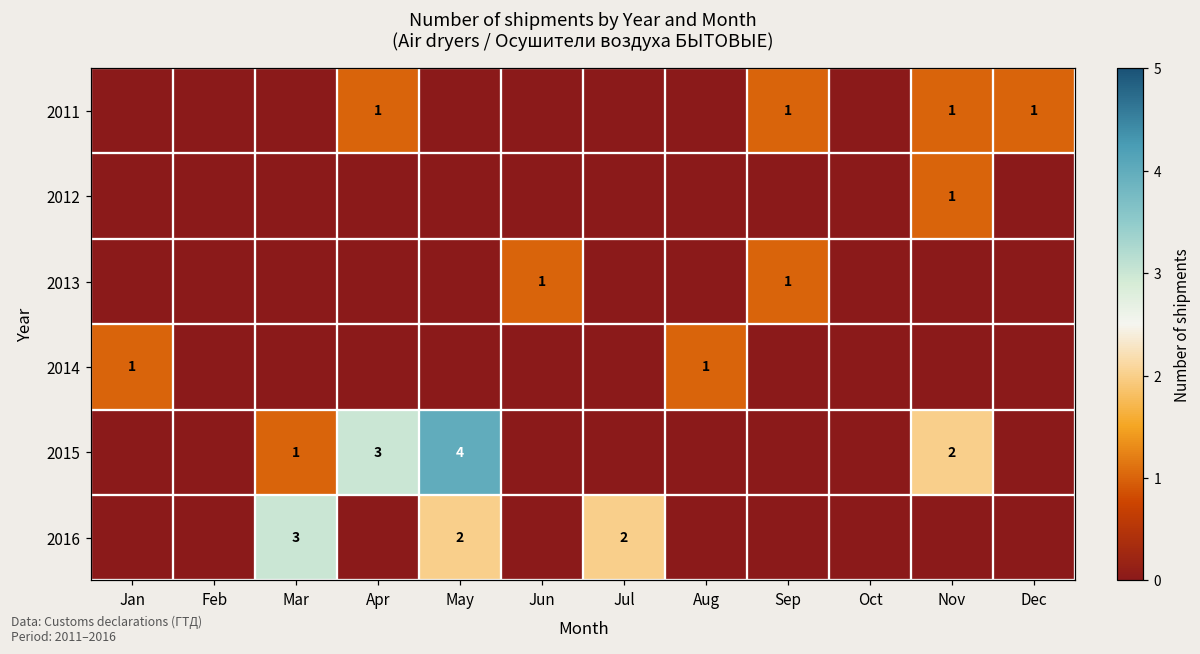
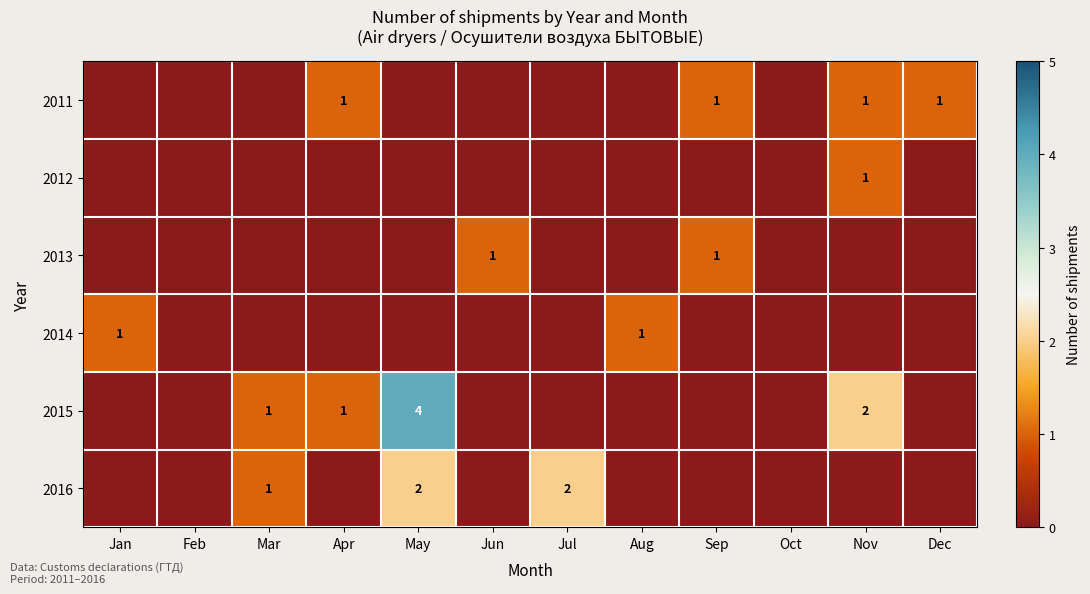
2015, Apr: 3 -> 1
2016, Mar: 3 -> 1
